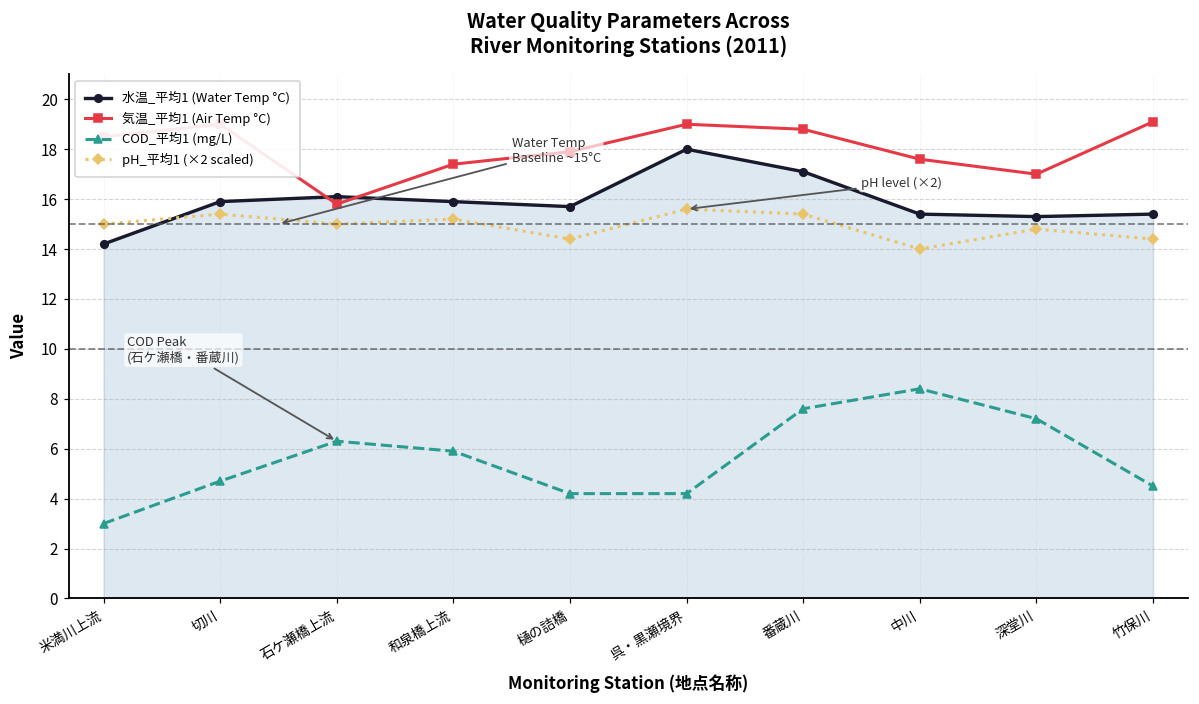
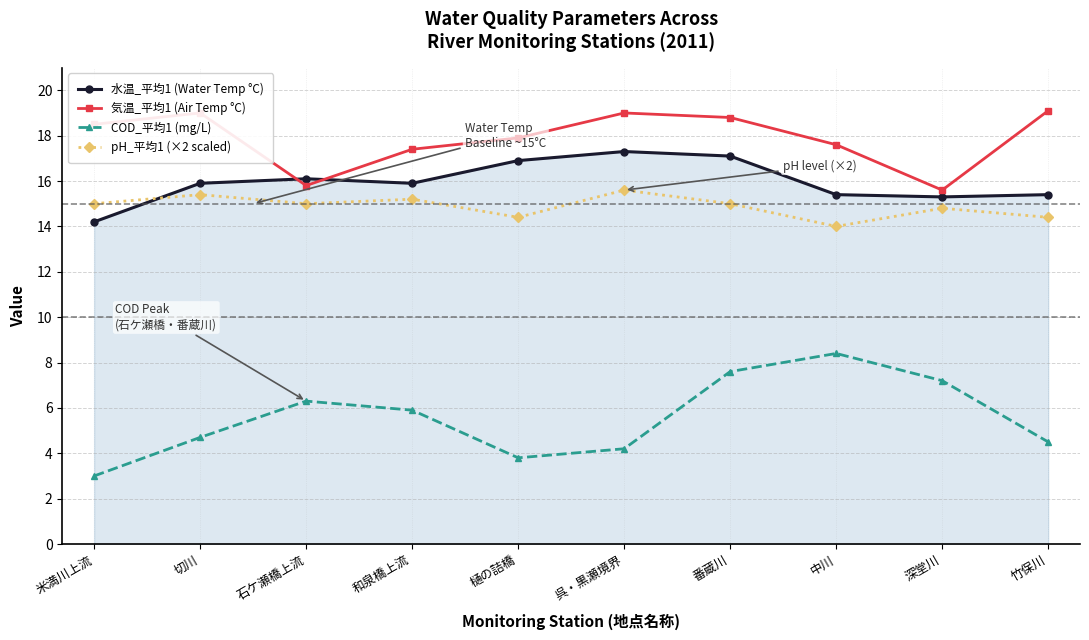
水温_平均1 (Water Temp °C), 樋の詰橋: 15.7 -> 16.9
COD_平均1 (mg/L), 樋の詰橋: 4.2 -> 3.8
水温_平均1 (Water Temp °C), 呉・黒瀬境界: 18.0 -> 17.3
pH_平均1 (×2 scaled), 番蔵川: 15.4 -> 15.0
気温_平均1 (Air Temp °C), 深堂川: 17.0 -> 15.6
